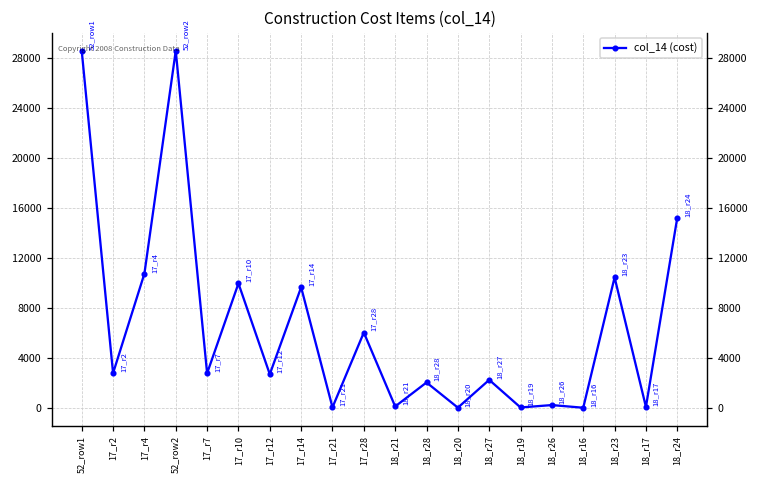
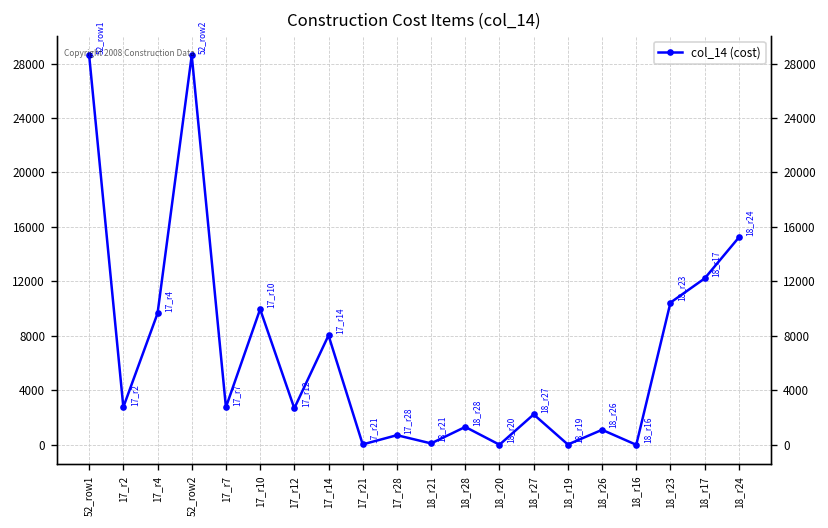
17_r4: 10800 -> 9700
17_r14: 9700 -> 8000
17_r28: 6000 -> 700
18_r28: 2000 -> 1300
18_r26: 200 -> 1100
18_r17: 100 -> 12200
